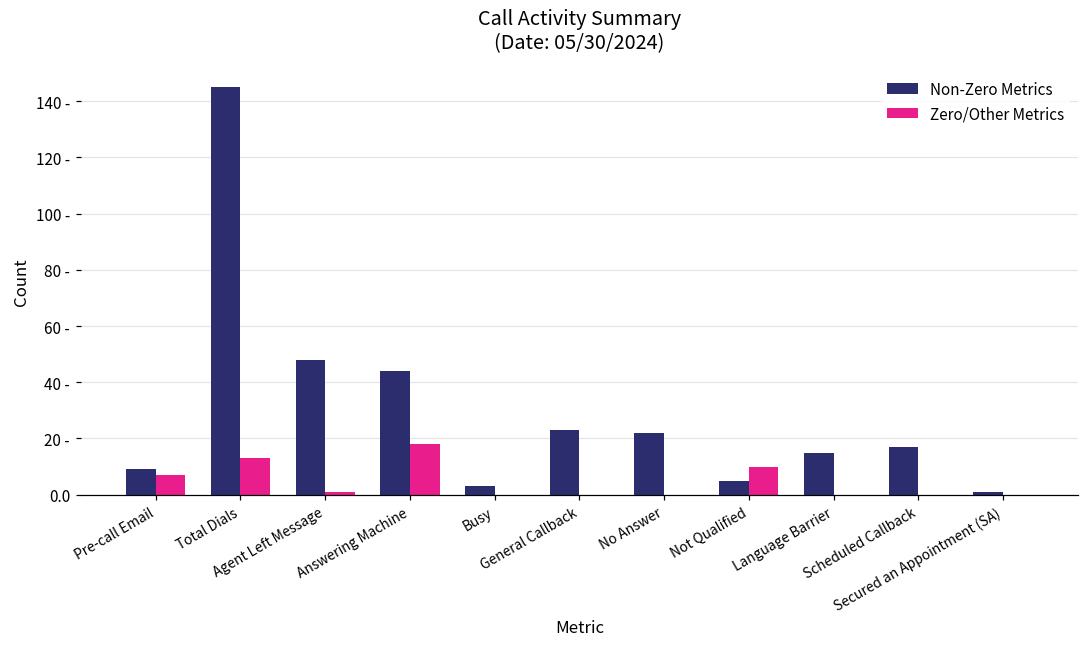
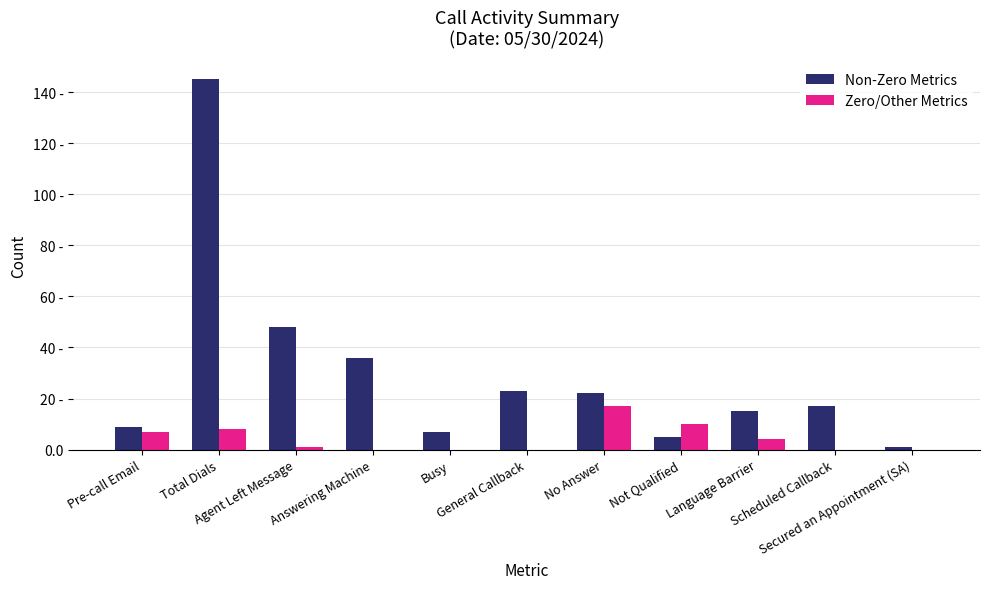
Zero/Other Metrics, Total Dials: 13 - -> 8 -
Non-Zero Metrics, Answering Machine: 44 - -> 36 -
Zero/Other Metrics, Answering Machine: 18 - -> 0 -
Non-Zero Metrics, Busy: 3 - -> 7 -
Zero/Other Metrics, No Answer: 0 - -> 17 -
Zero/Other Metrics, Language Barrier: 0 - -> 4 -
